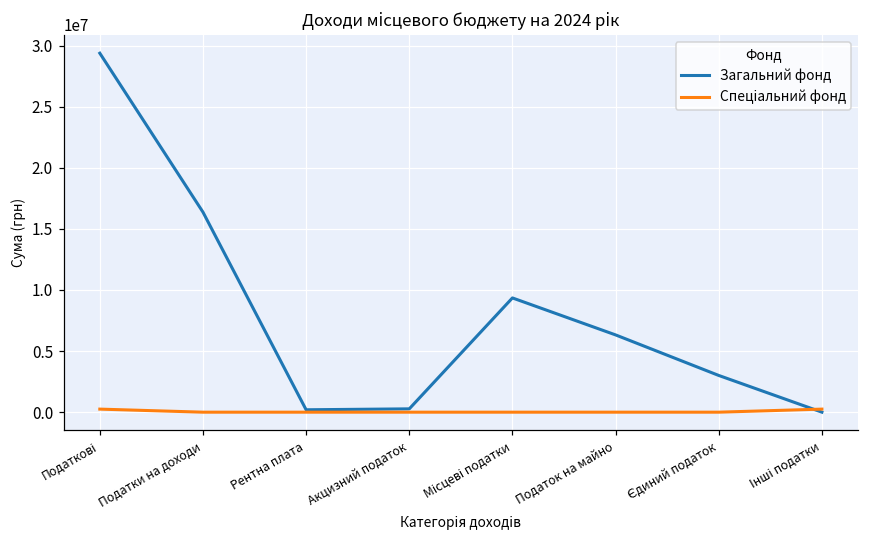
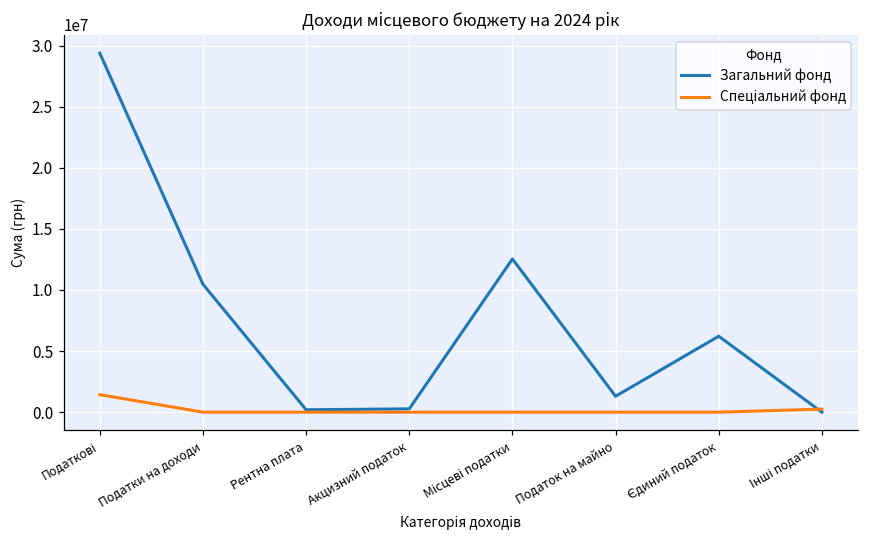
Спеціальний фонд, Податкові: 300000 -> 1400000
Загальний фонд, Податки на доходи: 16400000 -> 10500000
Загальний фонд, Місцеві податки: 9300000 -> 12500000
Загальний фонд, Податок на майно: 6300000 -> 1300000
Загальний фонд, Єдиний податок: 3000000 -> 6200000
